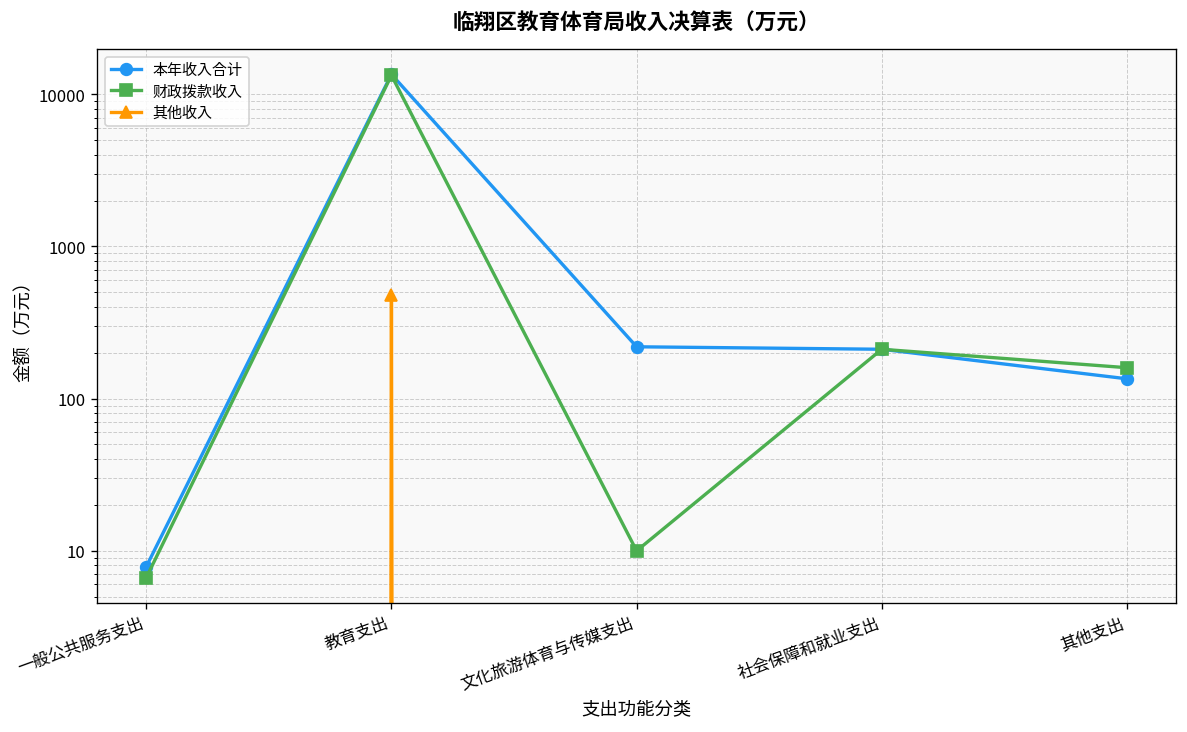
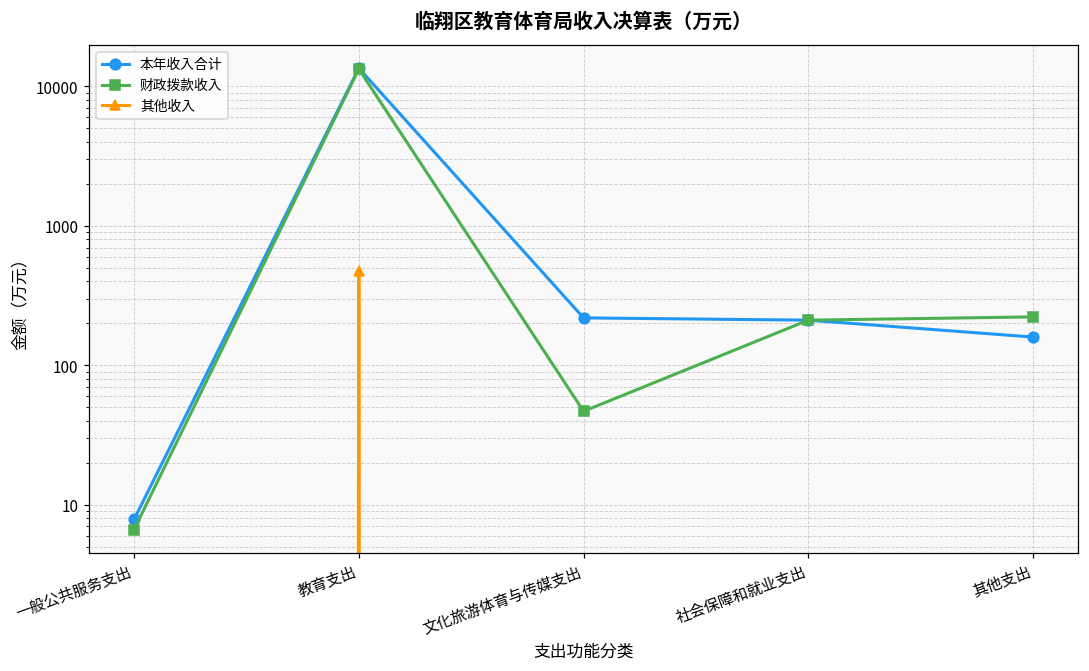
财政拨款收入, 文化旅游体育与传媒支出: 10 -> 47
本年收入合计, 其他支出: 130 -> 160
财政拨款收入, 其他支出: 160 -> 220
